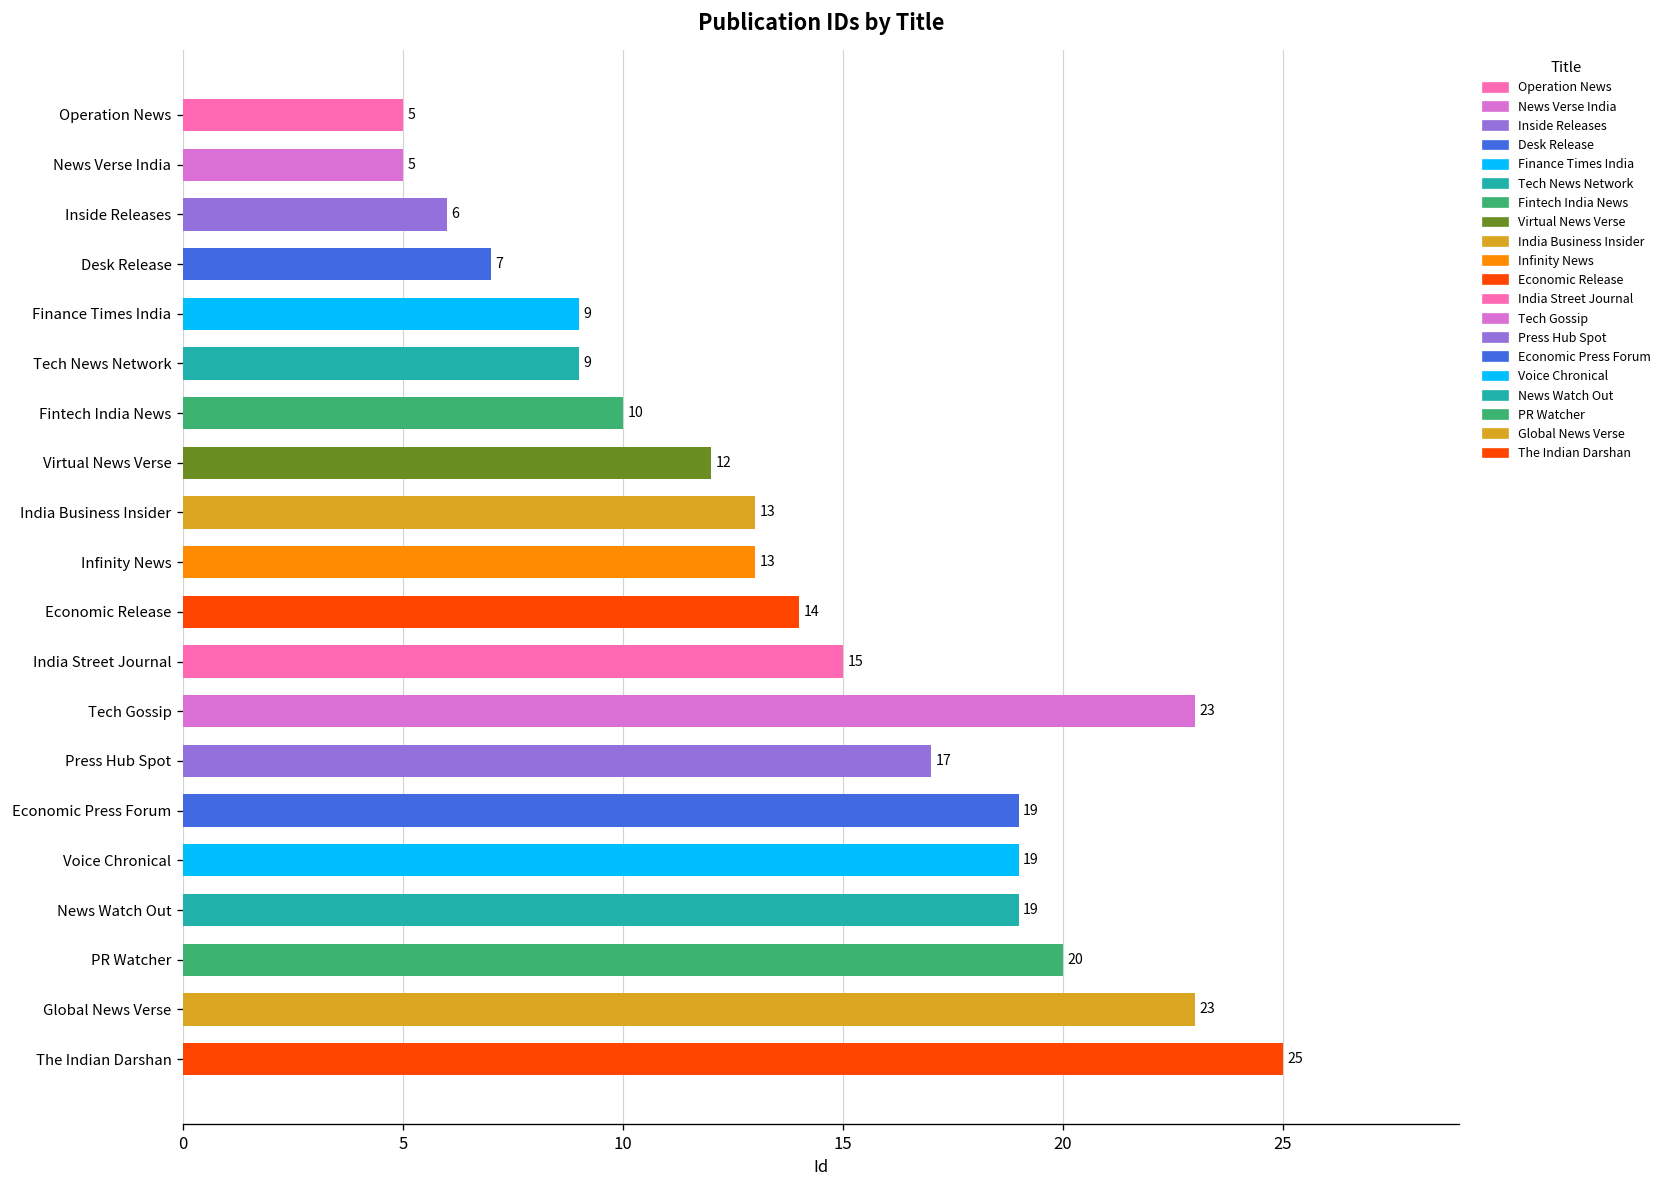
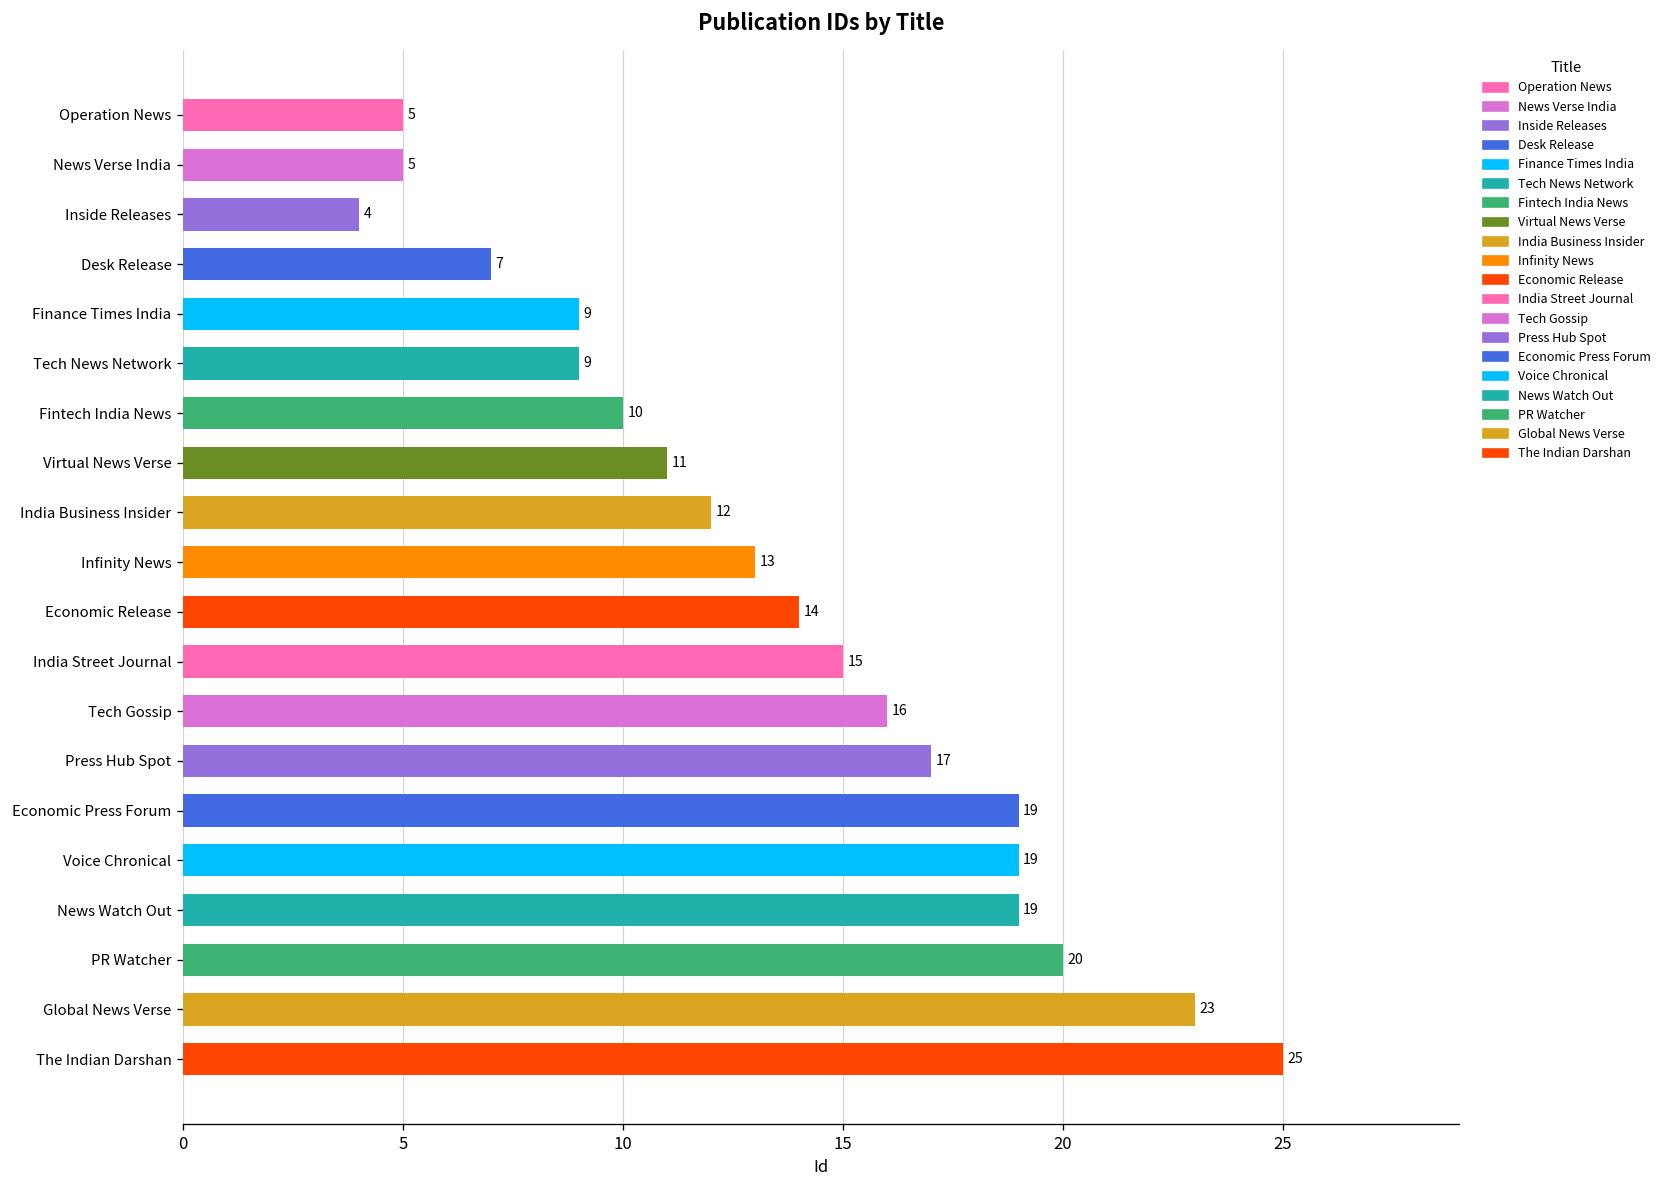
Inside Releases: 6 -> 4
Virtual News Verse: 12 -> 11
India Business Insider: 13 -> 12
Tech Gossip: 23 -> 16
